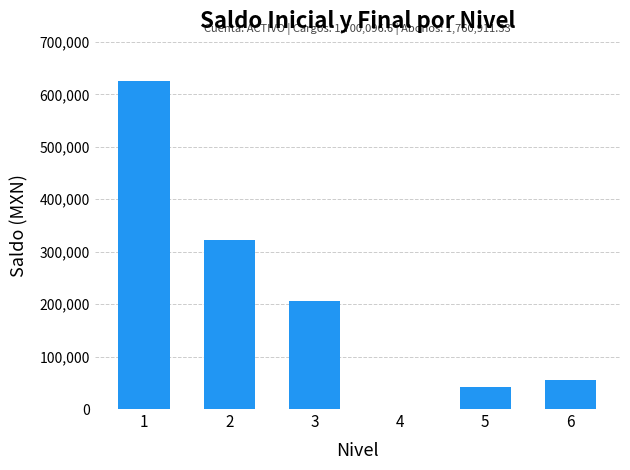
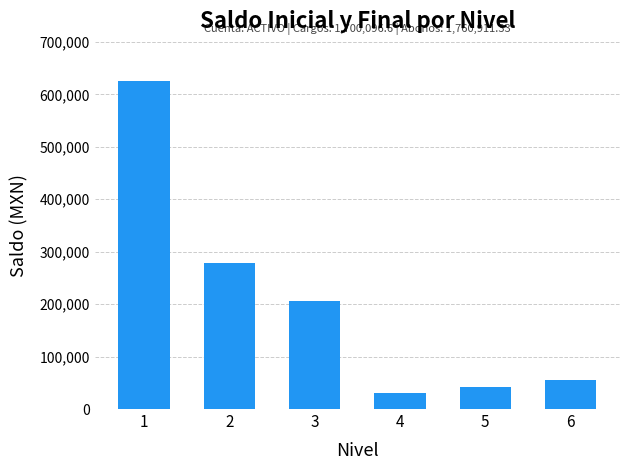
2: 320,000 -> 280,000
4: 0 -> 30,000
